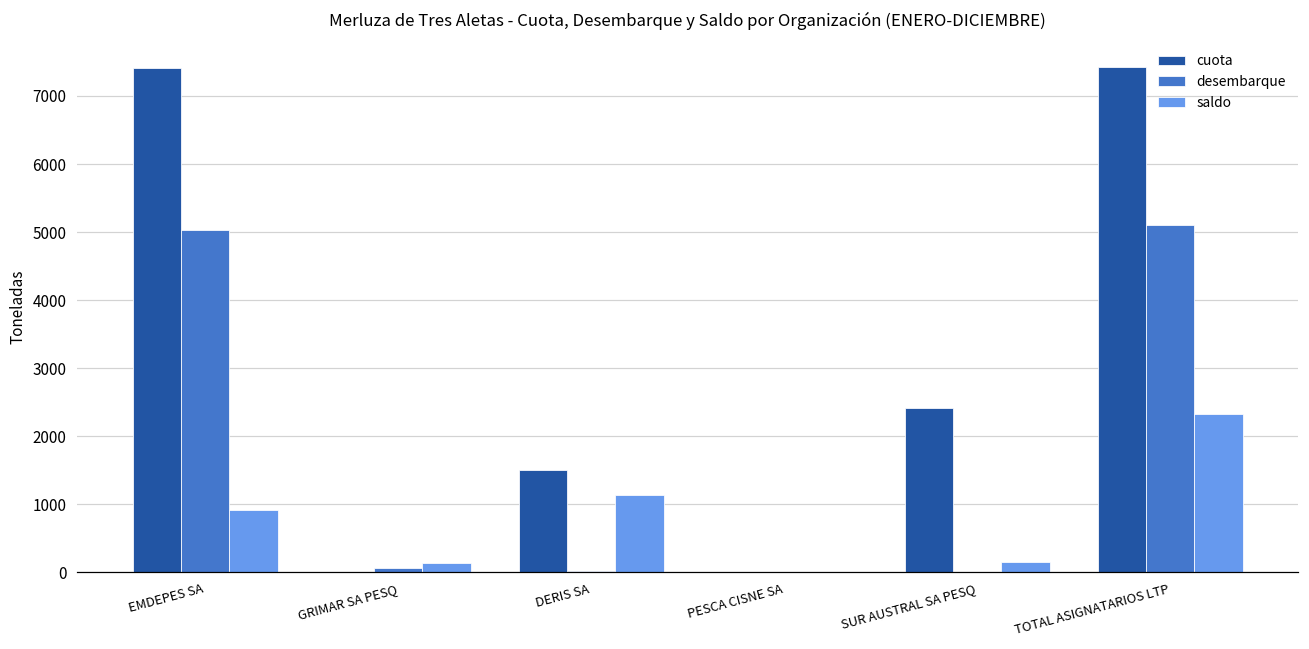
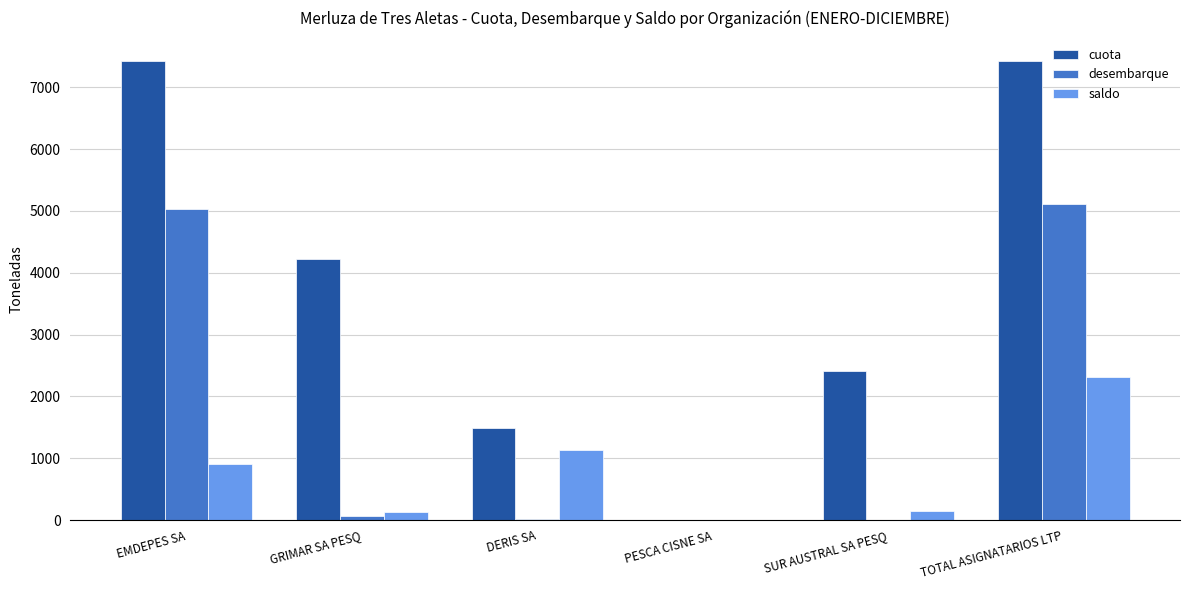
cuota, GRIMAR SA PESQ: 0 -> 4200
